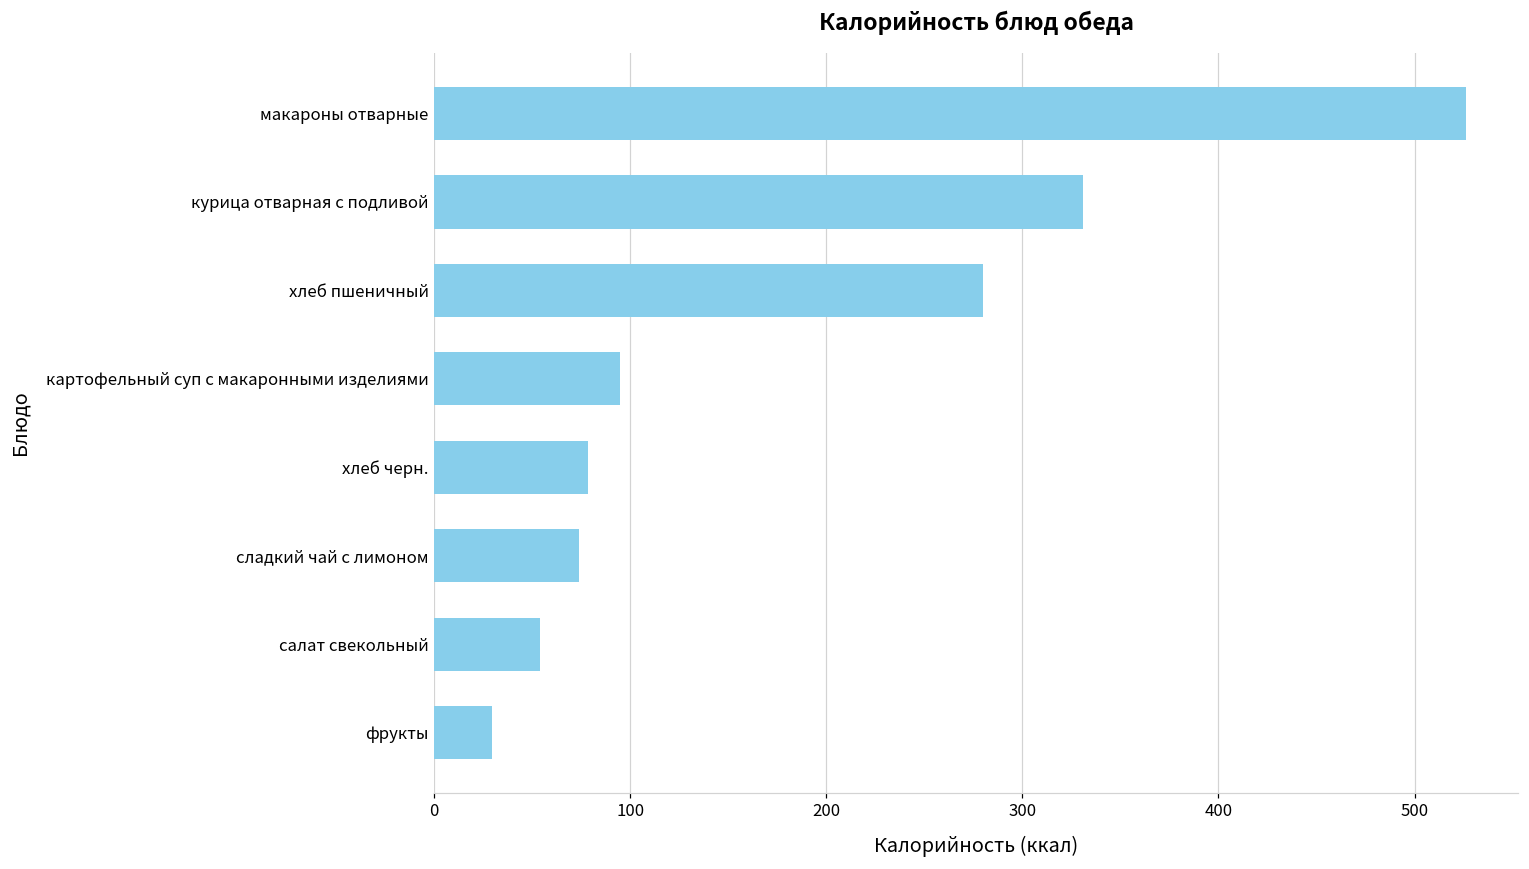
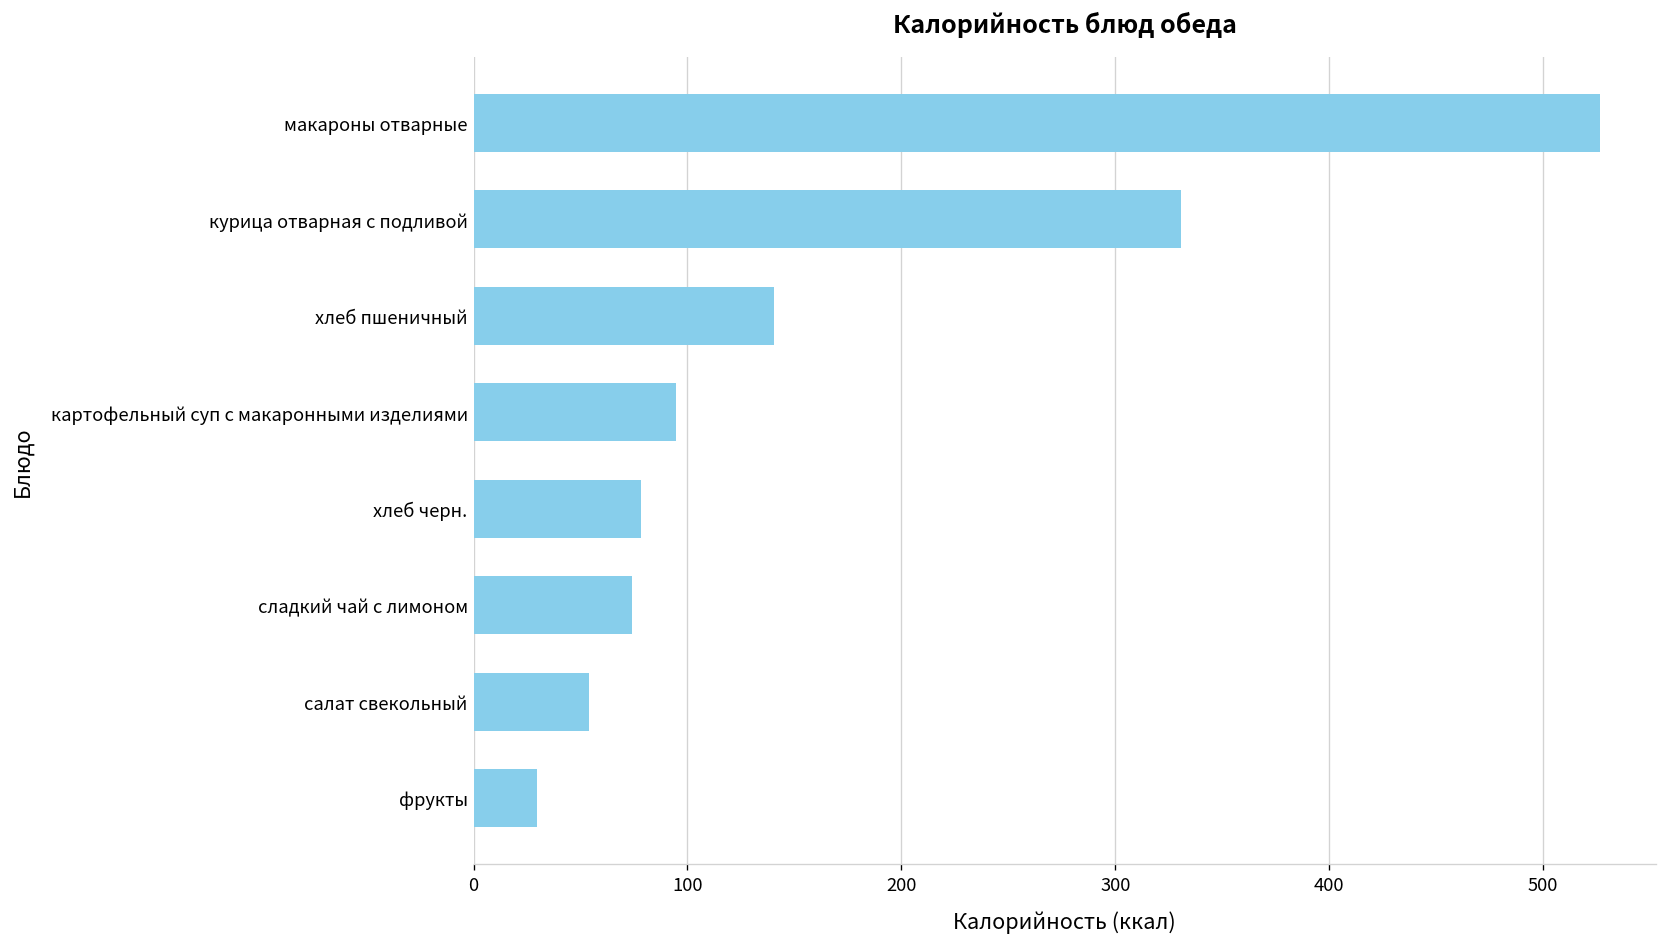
хлеб пшеничный: 280 -> 141
